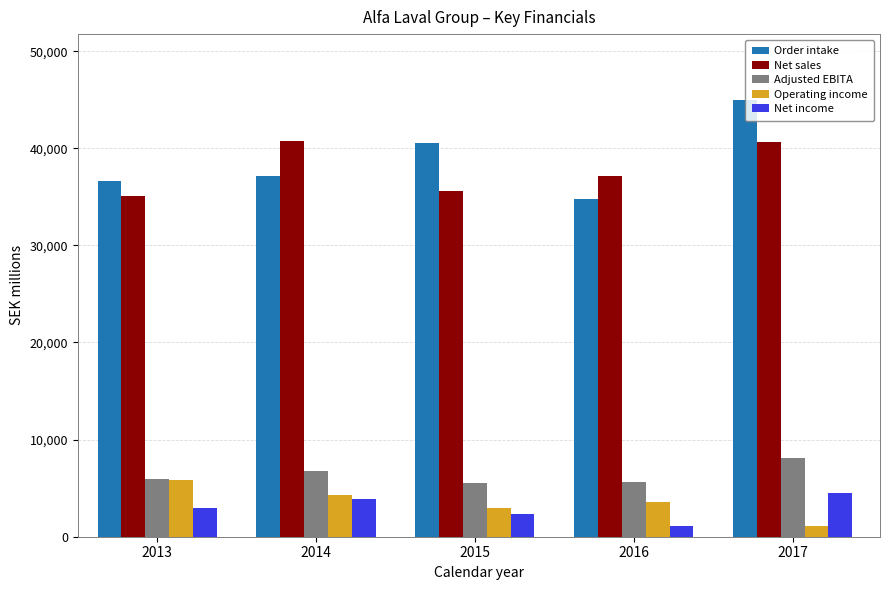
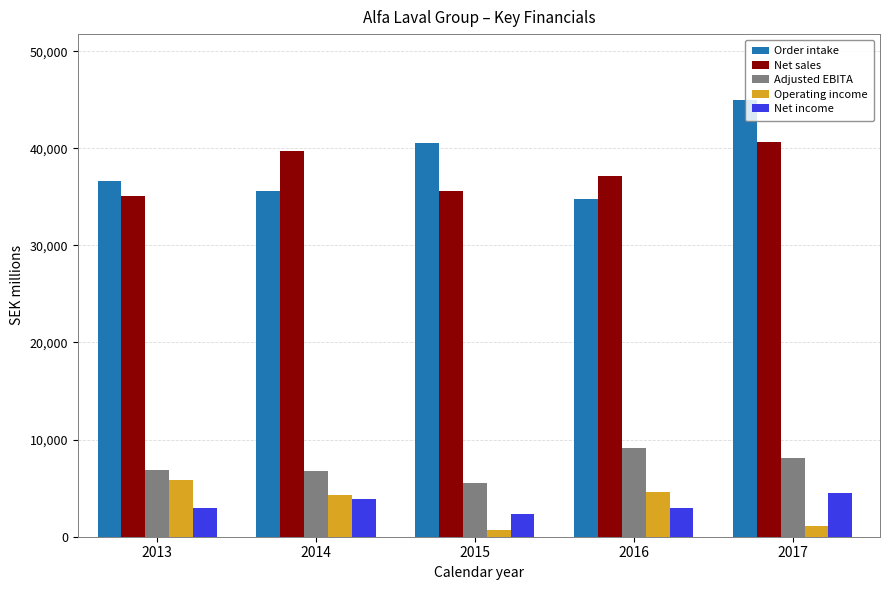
Adjusted EBITA, 2013: 6,000 -> 7,000
Order intake, 2014: 37,000 -> 36,000
Net sales, 2014: 41,000 -> 40,000
Operating income, 2015: 3,000 -> 1,000
Adjusted EBITA, 2016: 6,000 -> 9,000
Operating income, 2016: 4,000 -> 5,000
Net income, 2016: 1,000 -> 3,000
